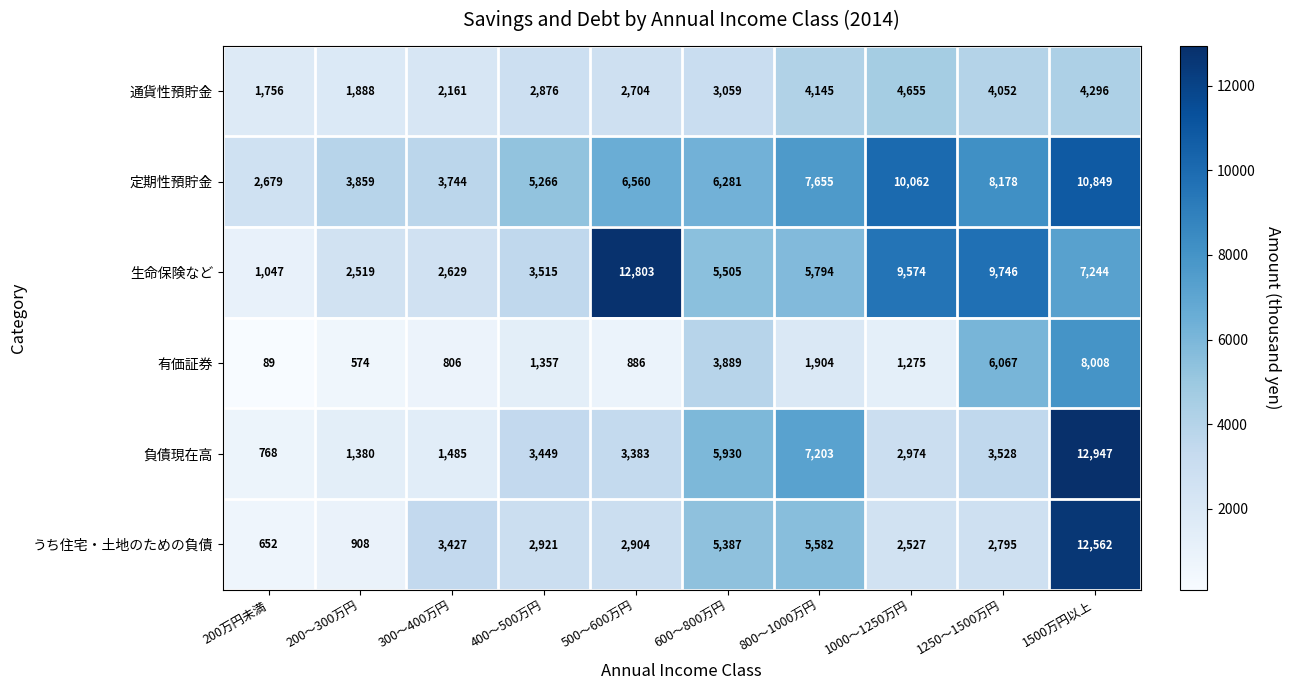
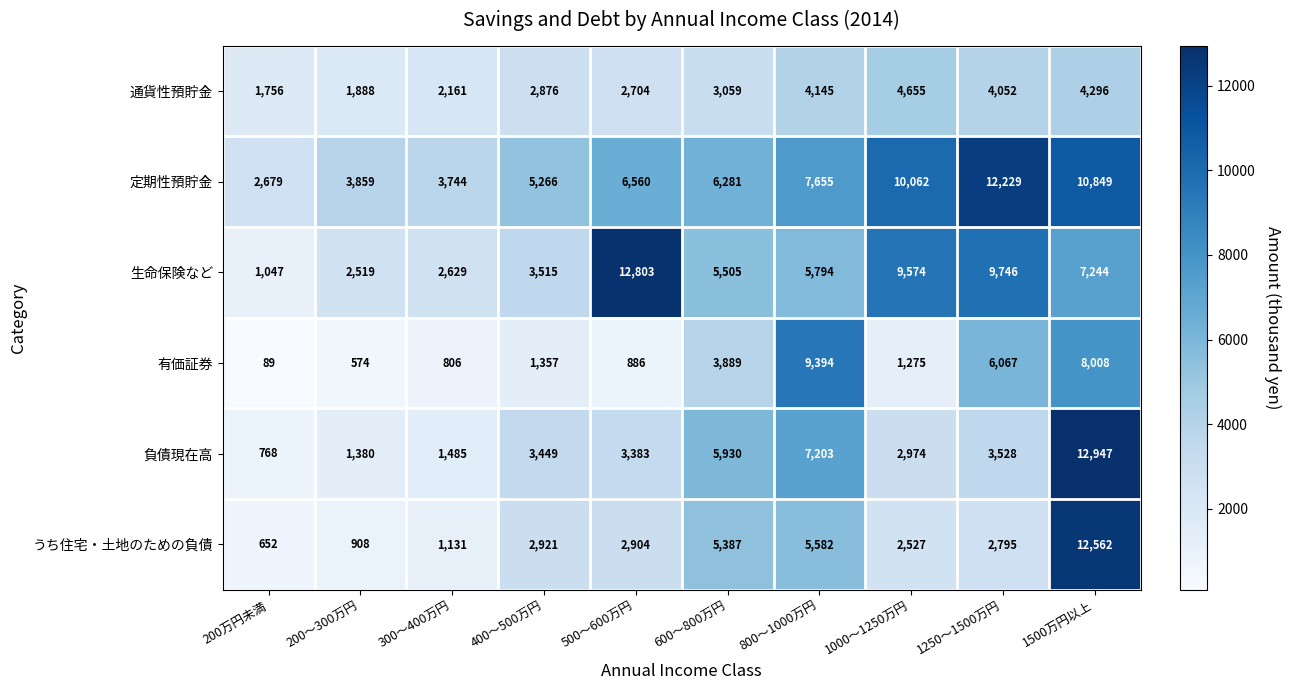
定期性預貯金, 1250～1500万円: 8,178 -> 12,229
有価証券, 800～1000万円: 1,904 -> 9,394
うち住宅・土地のための負債, 300～400万円: 3,427 -> 1,131
